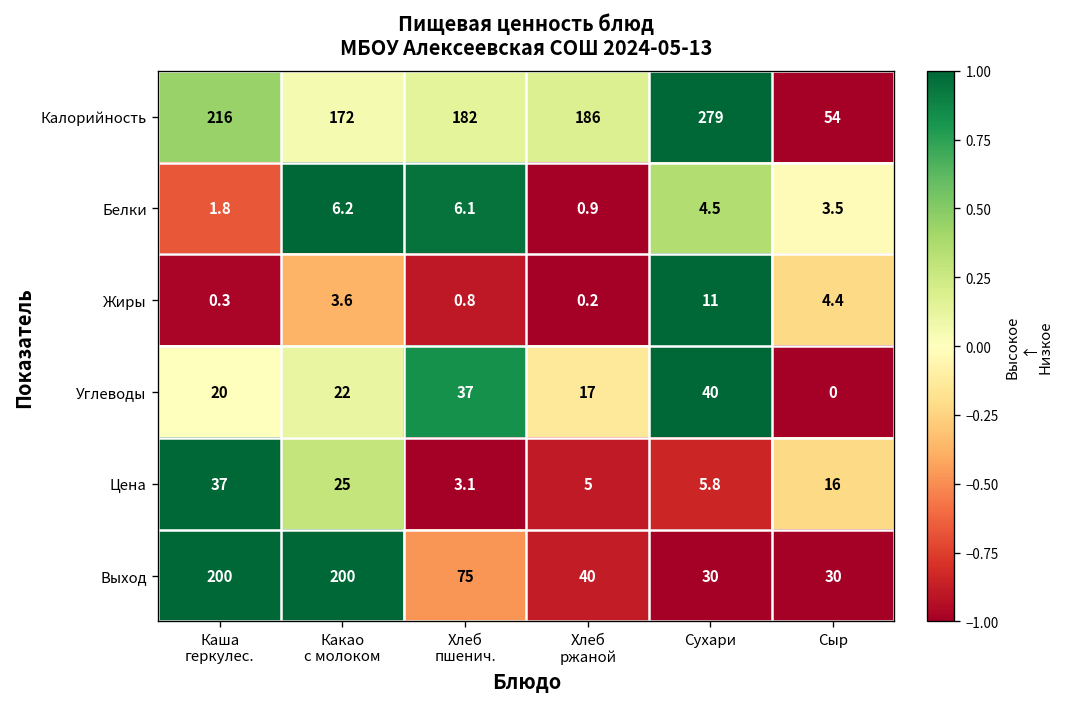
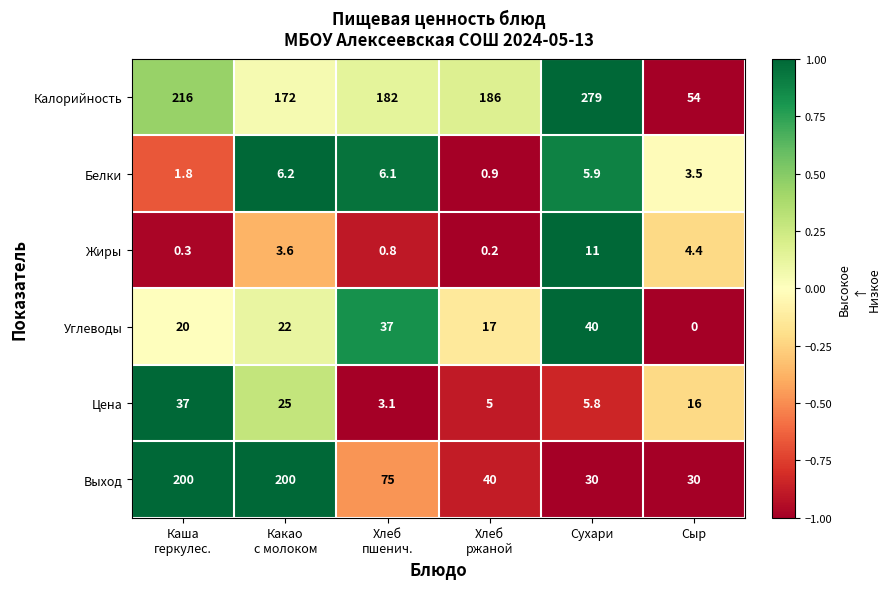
Белки, Сухари: 4.5 -> 5.9
